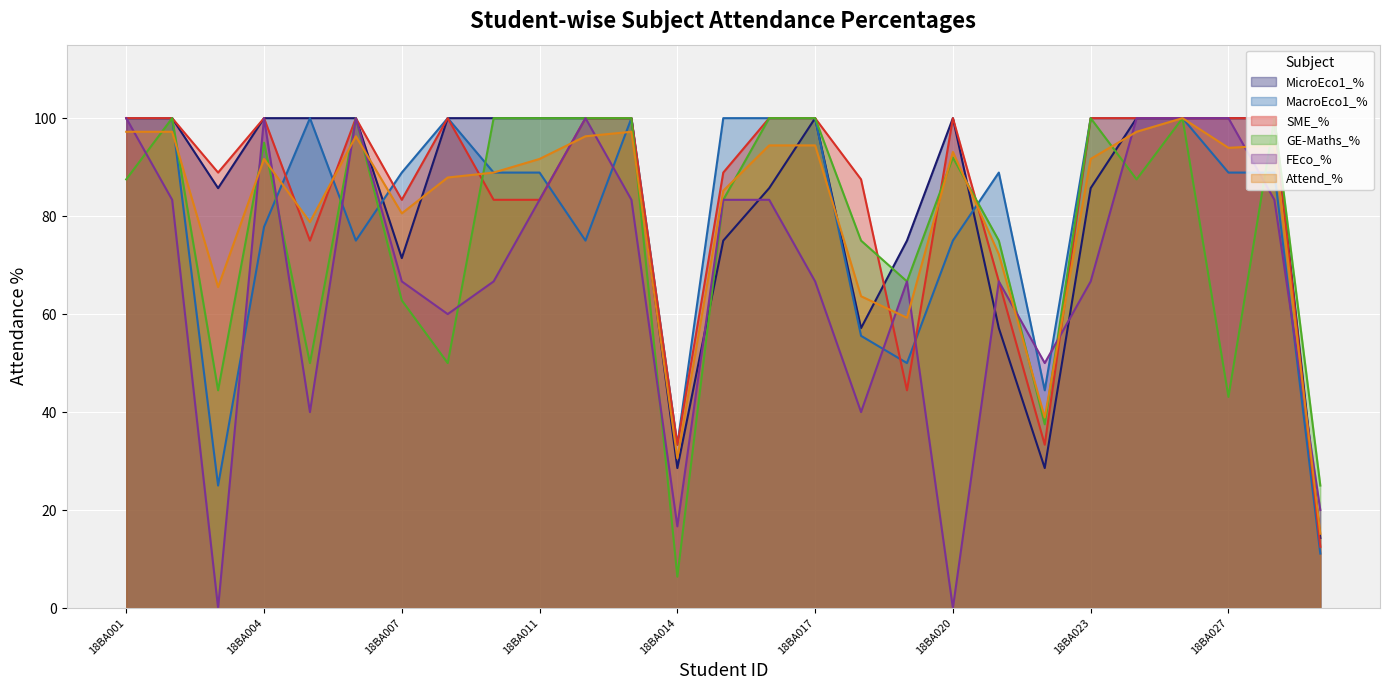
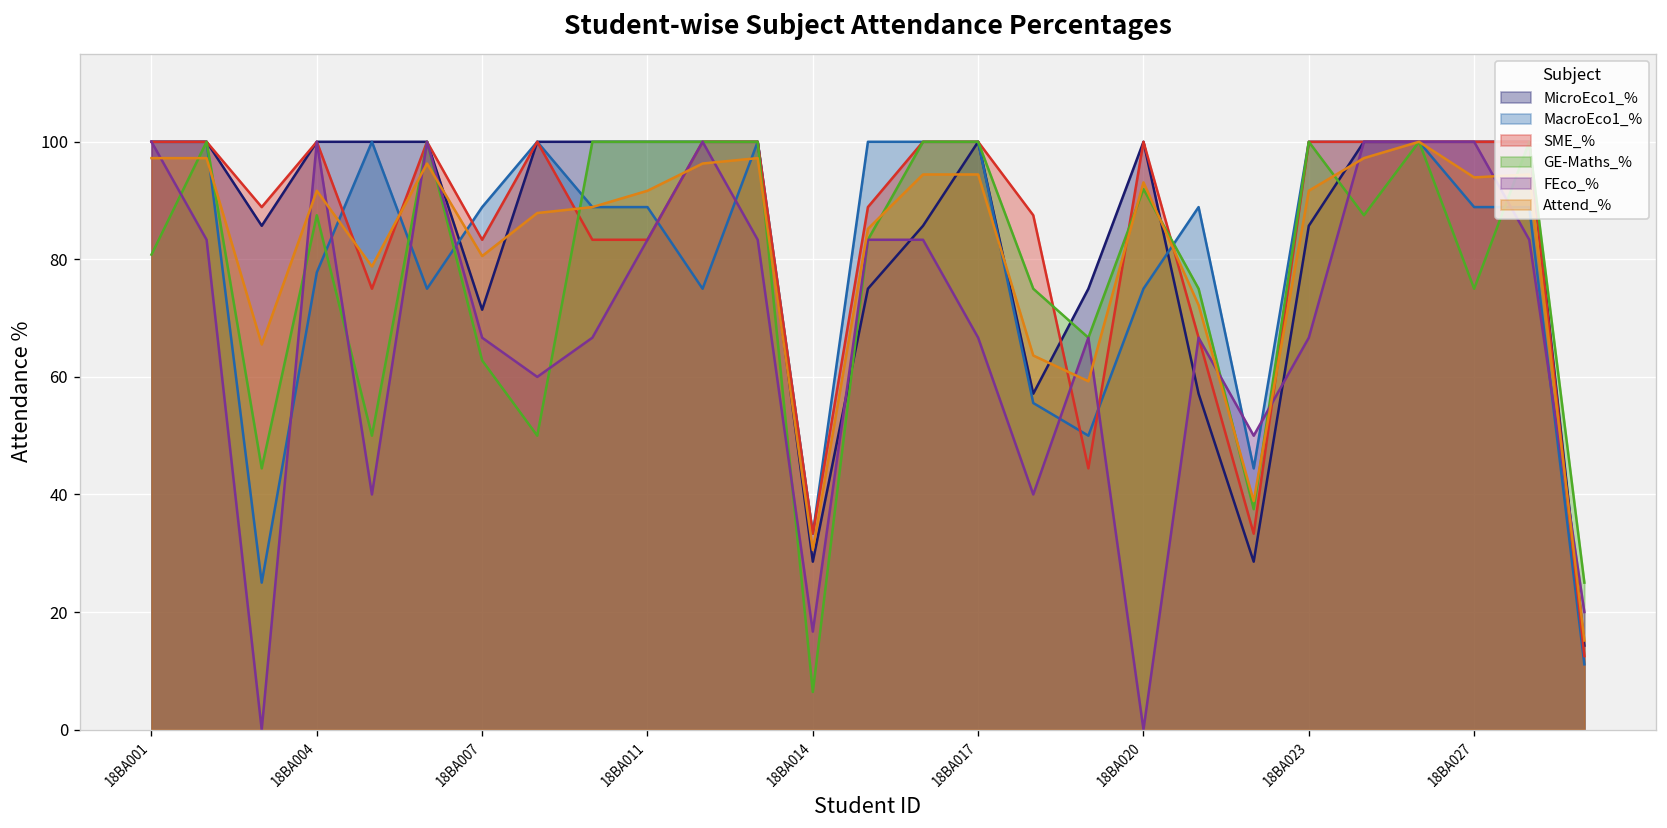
GE-Maths_%, 18BA001: 88 -> 81
GE-Maths_%, 18BA004: 95 -> 88
GE-Maths_%, 18BA027: 43 -> 75
